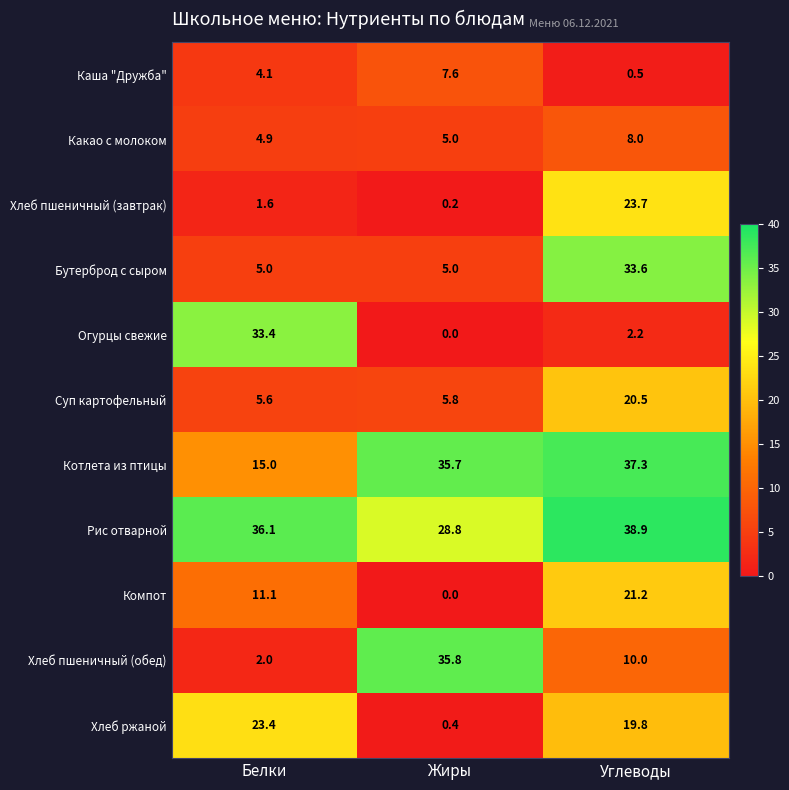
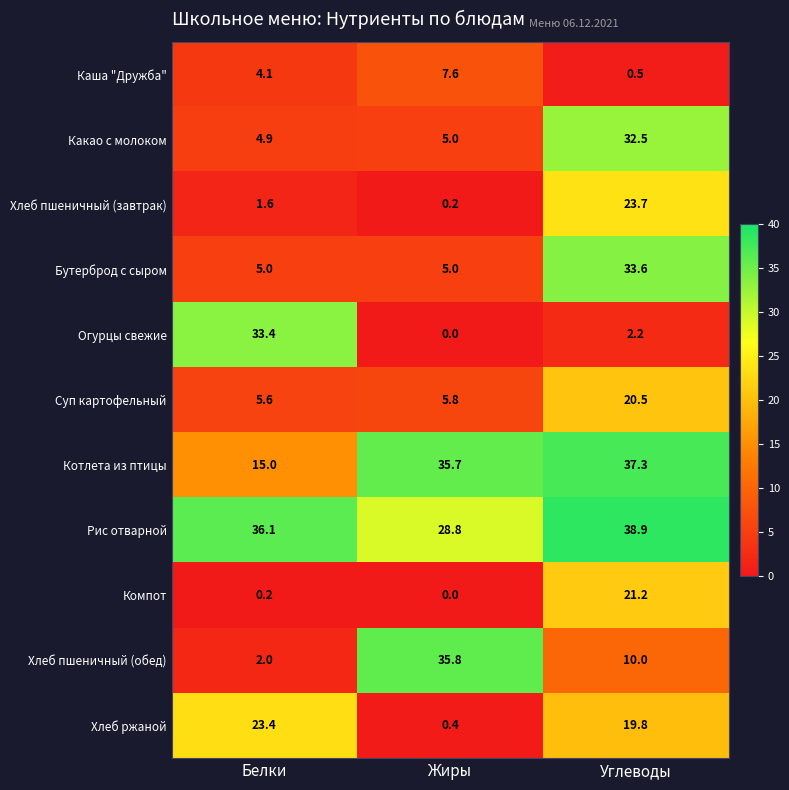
Какао с молоком, Углеводы: 8.0 -> 32.5
Компот, Белки: 11.1 -> 0.2
